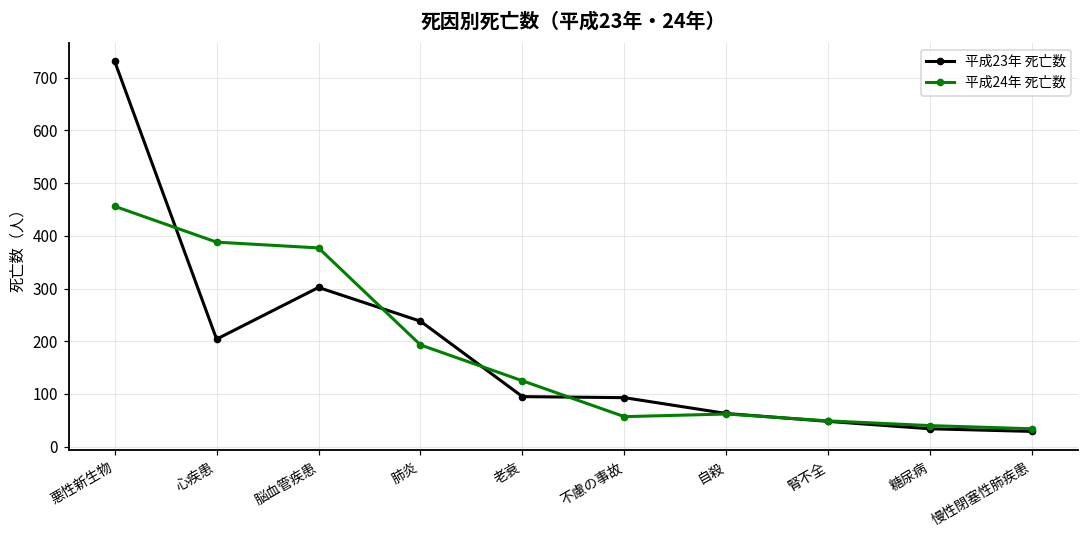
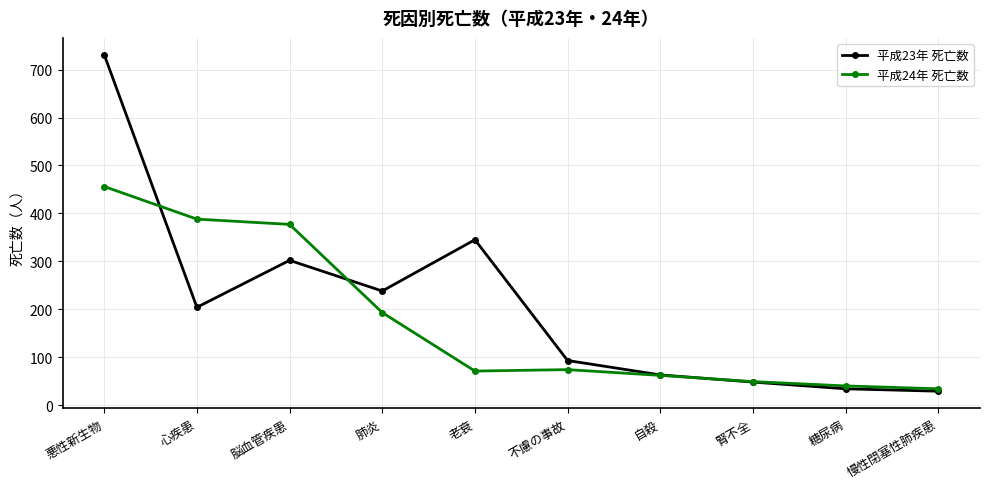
平成23年 死亡数, 老衰: 100 -> 350
平成24年 死亡数, 老衰: 130 -> 70
平成24年 死亡数, 不慮の事故: 60 -> 70
